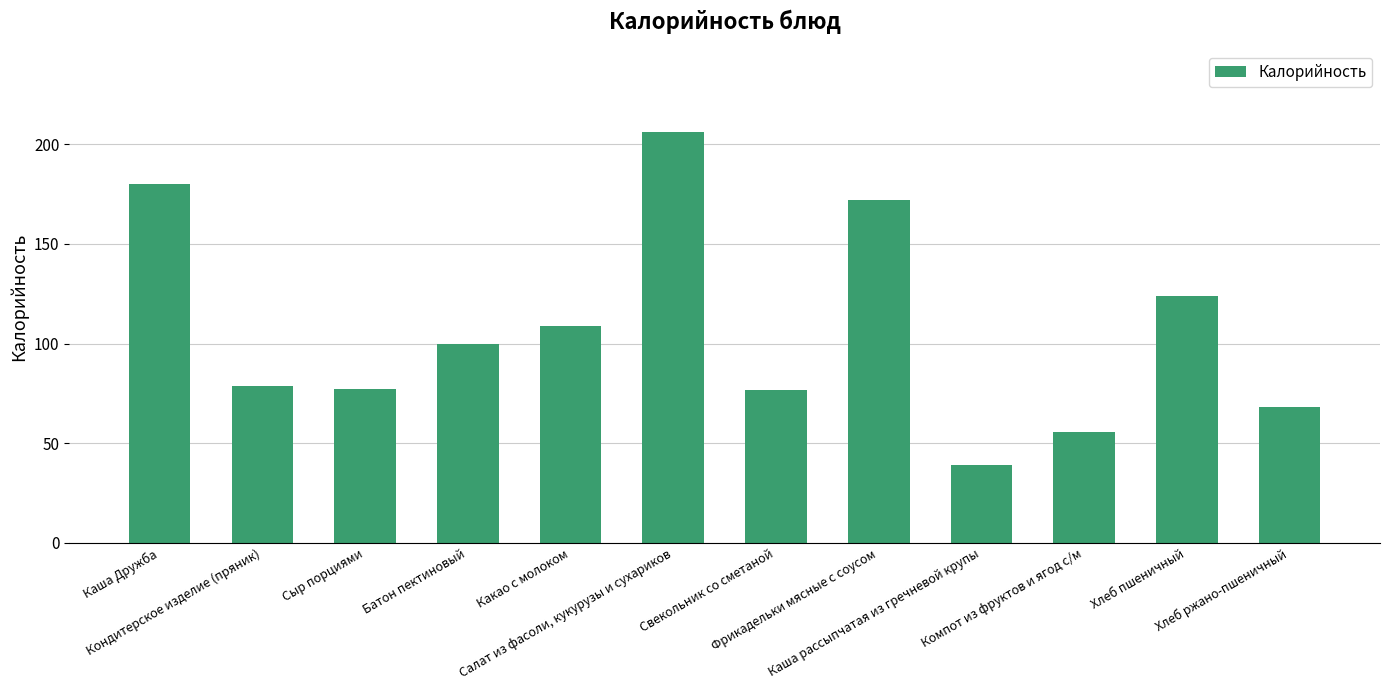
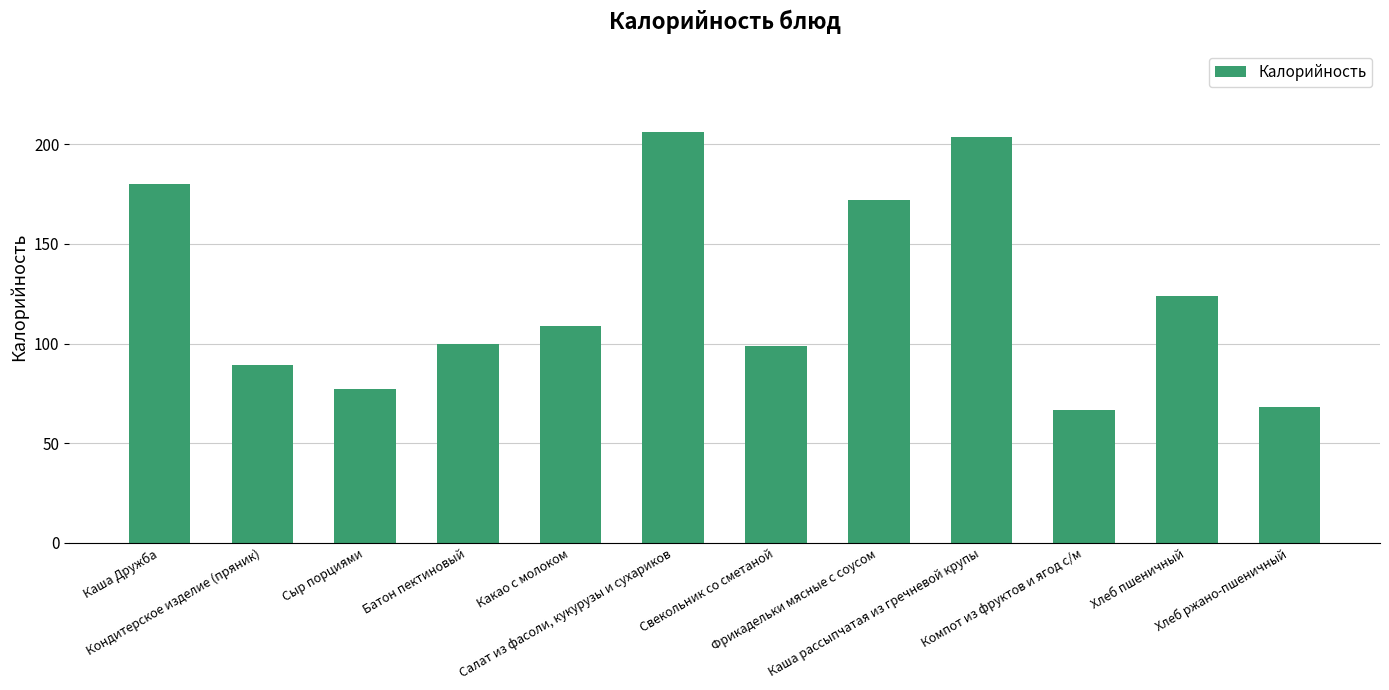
Кондитерское изделие (пряник): 79 -> 89
Свекольник со сметаной: 77 -> 99
Каша рассыпчатая из гречневой крупы: 39 -> 203
Компот из фруктов и ягод с/м: 56 -> 67
